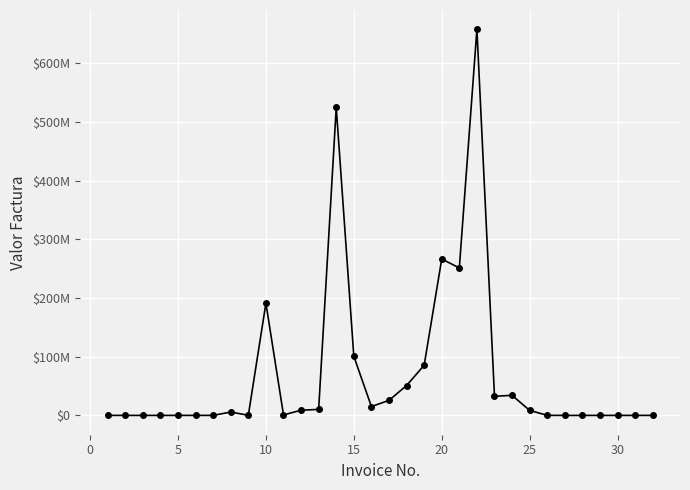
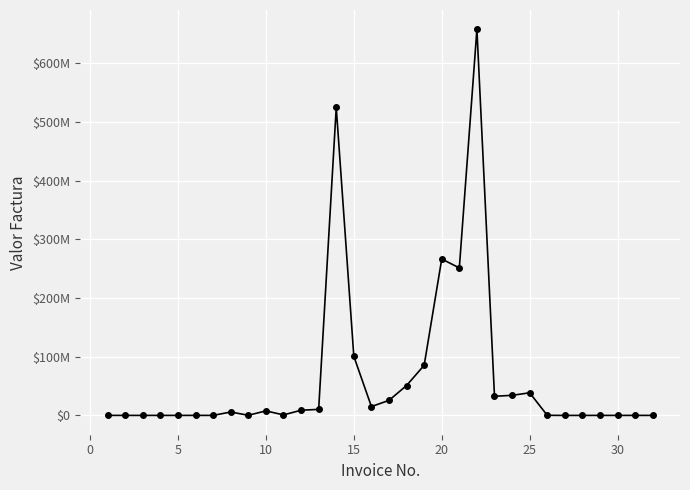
10: $190000000 -> $10000000
25: $10000000 -> $40000000
